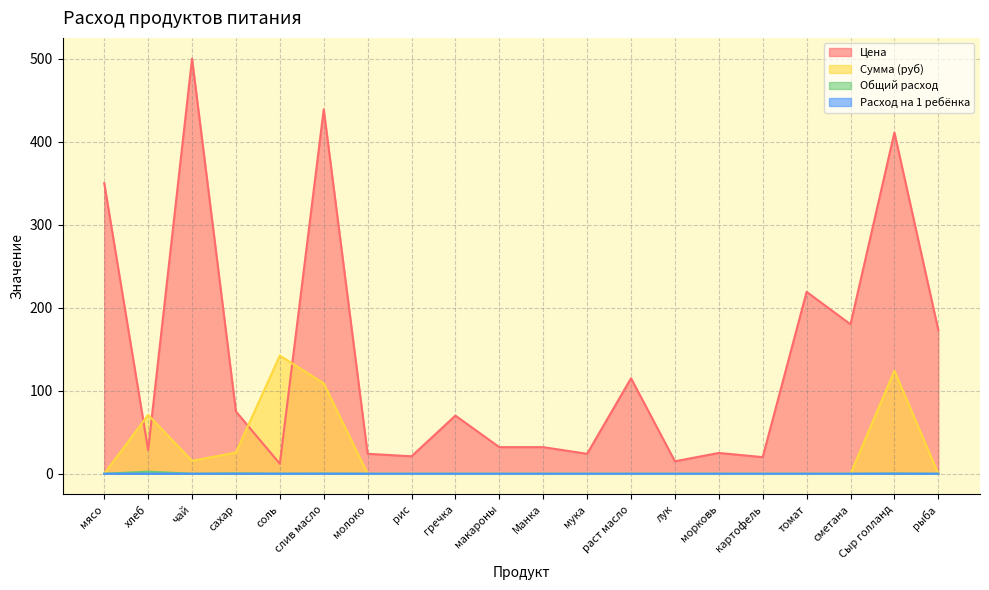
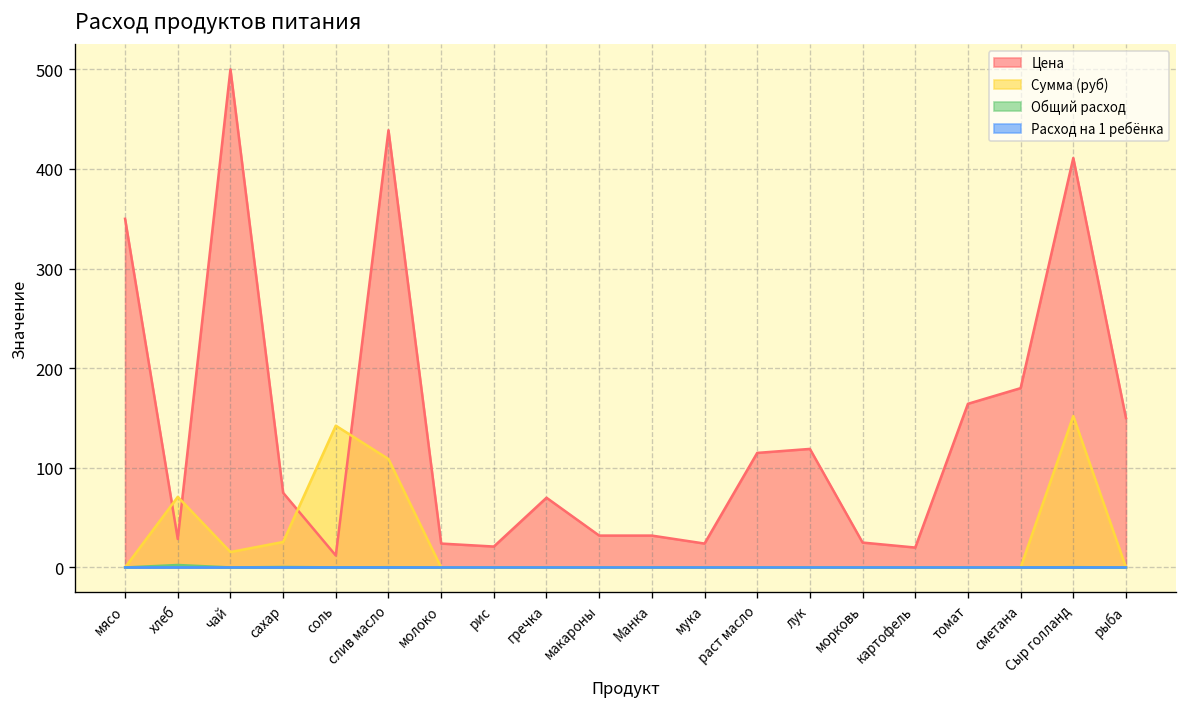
Цена, лук: 20 -> 120
Цена, томат: 220 -> 160
Сумма (руб), Сыр голланд: 120 -> 150
Цена, рыба: 170 -> 150
